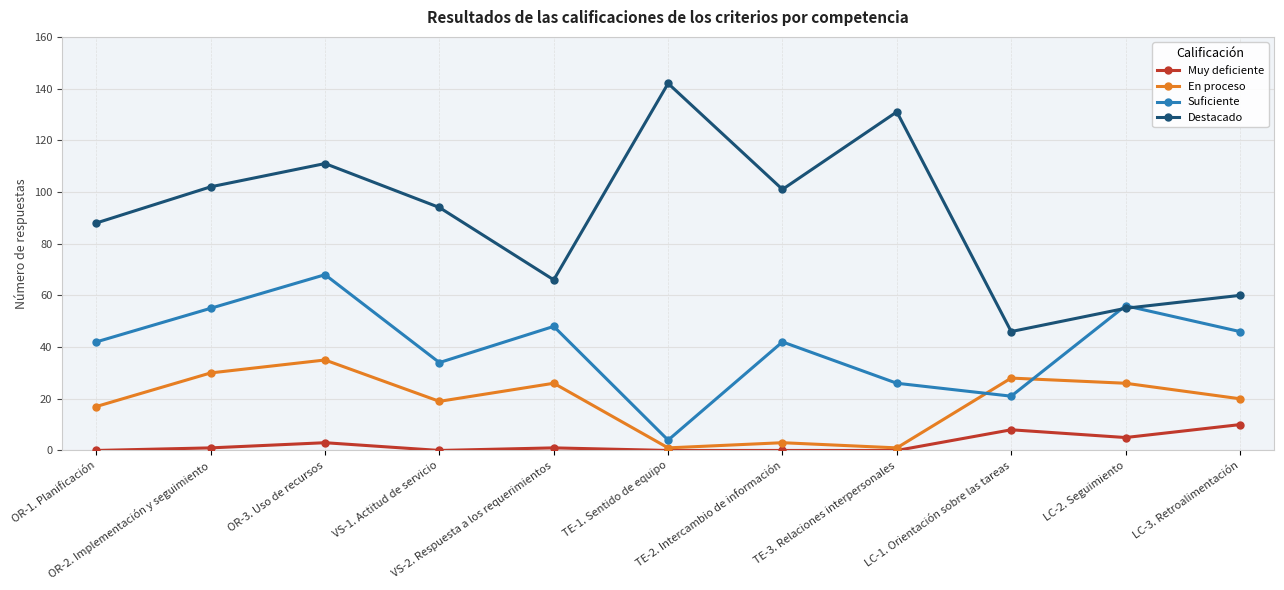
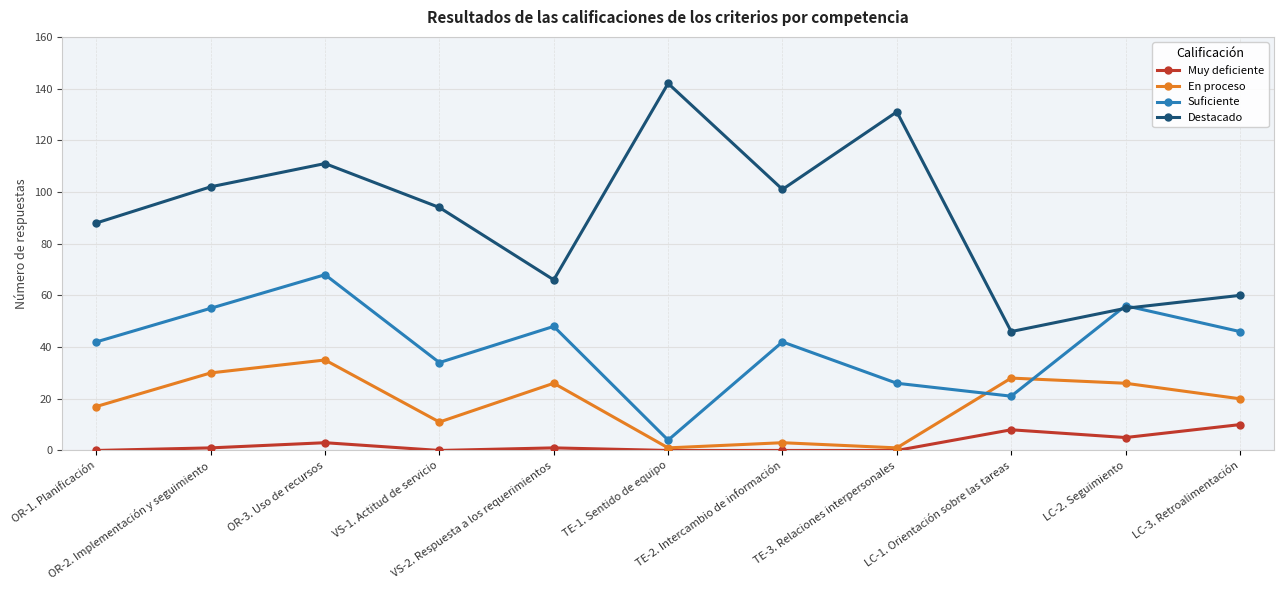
En proceso, VS-1. Actitud de servicio: 19 -> 11
